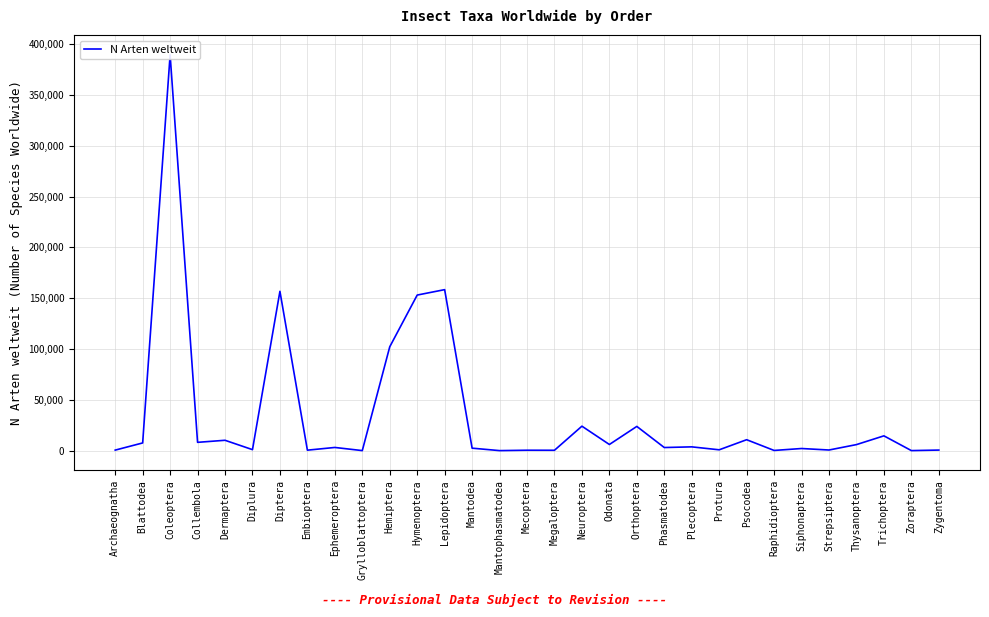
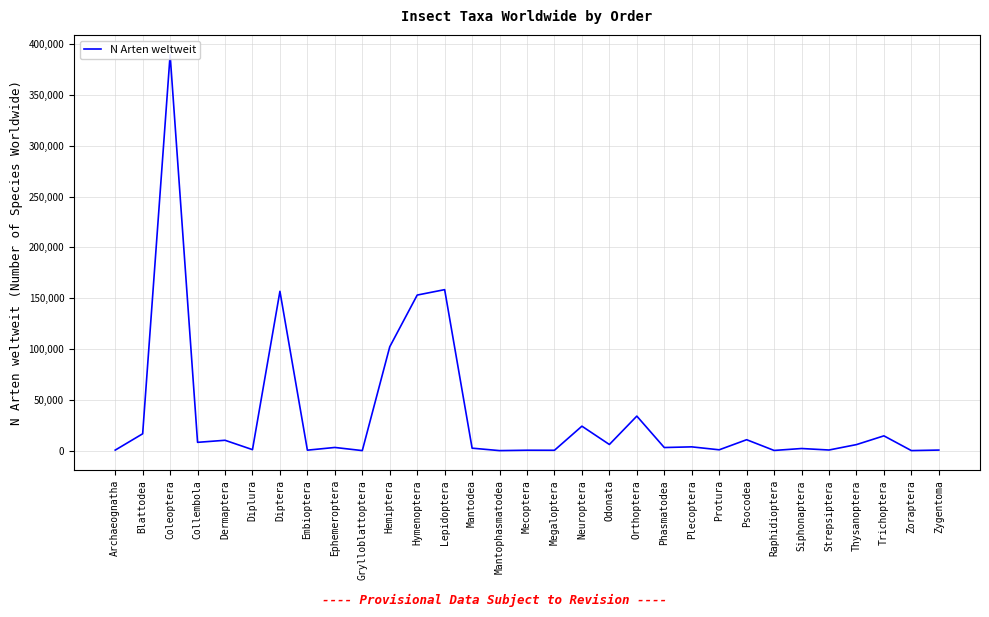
Blattodea: 8,000 -> 17,000
Orthoptera: 24,000 -> 34,000
